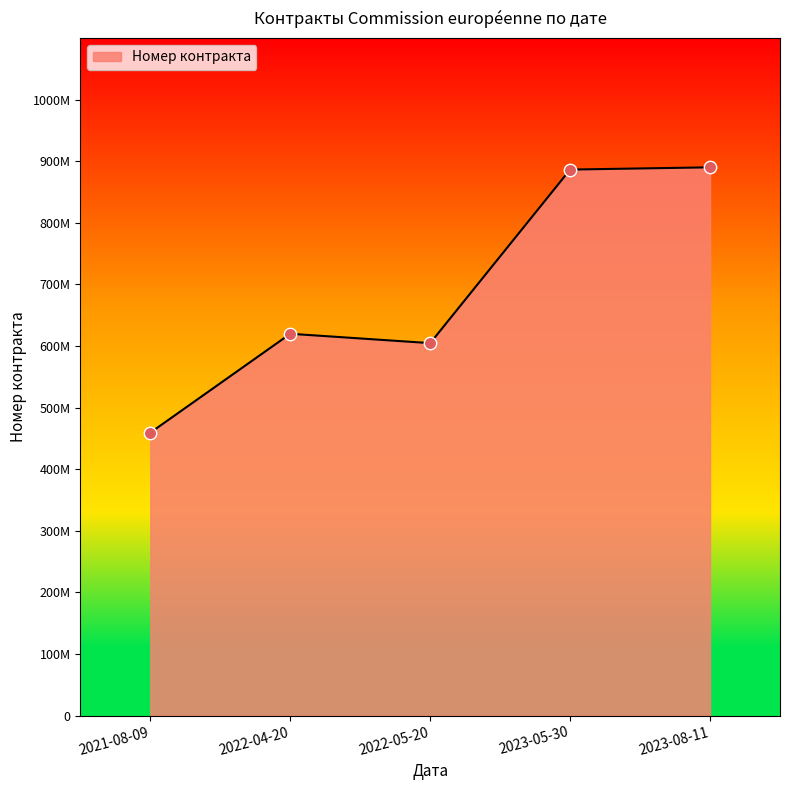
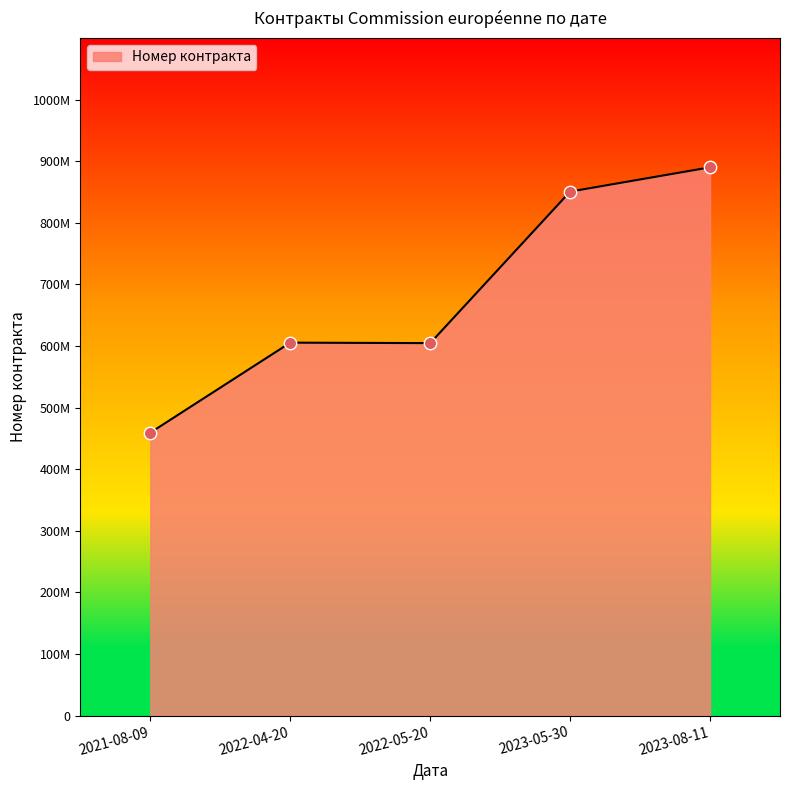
2022-04-20: 620000000 -> 610000000
2023-05-30: 890000000 -> 850000000
